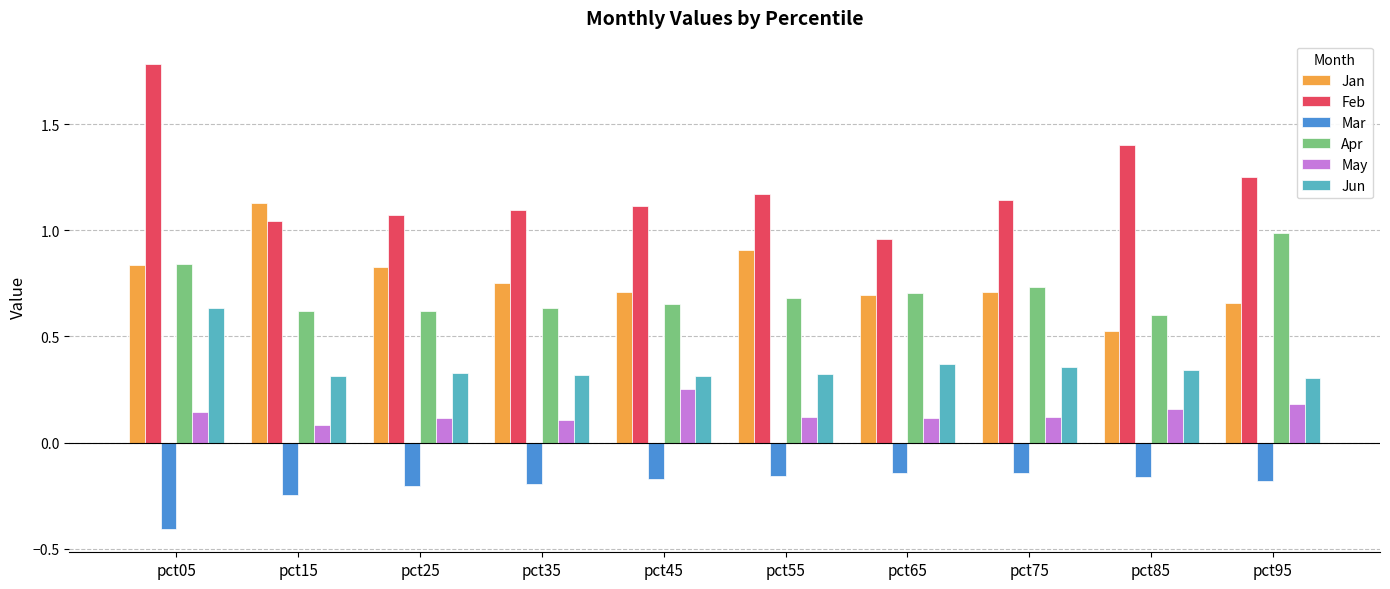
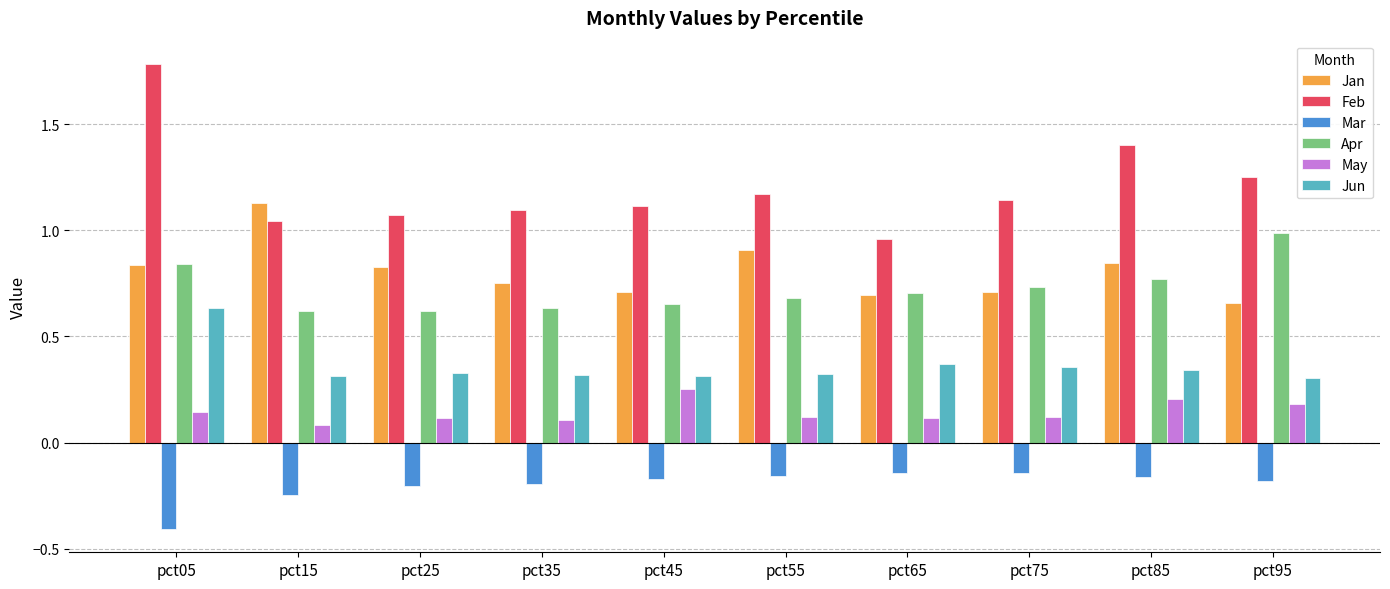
Jan, pct85: 0.52 -> 0.85
Apr, pct85: 0.60 -> 0.77
May, pct85: 0.16 -> 0.21
